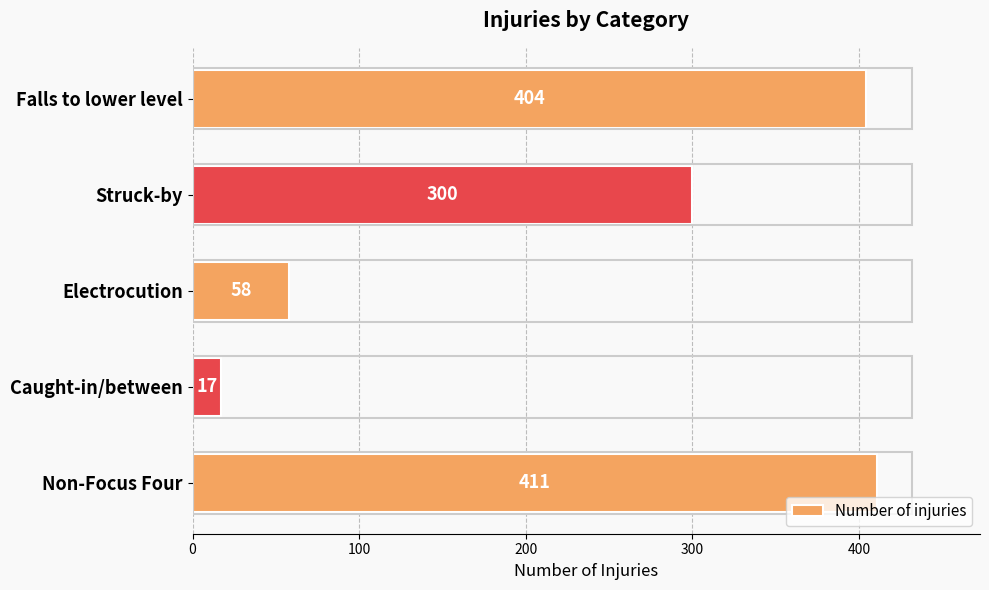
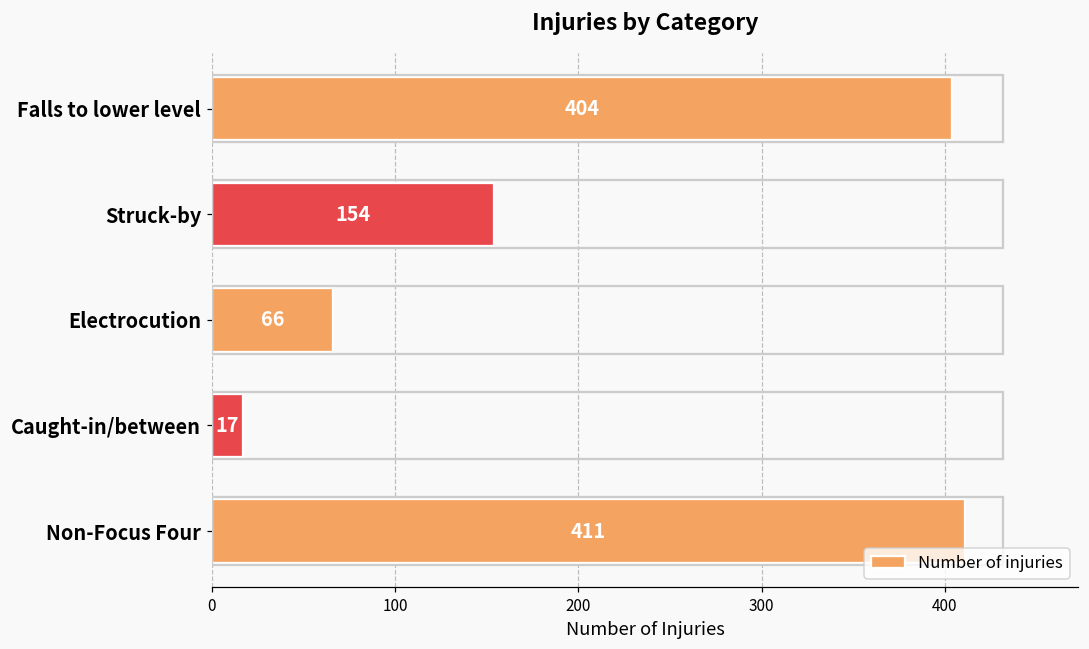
Struck-by: 300 -> 154
Electrocution: 58 -> 66
